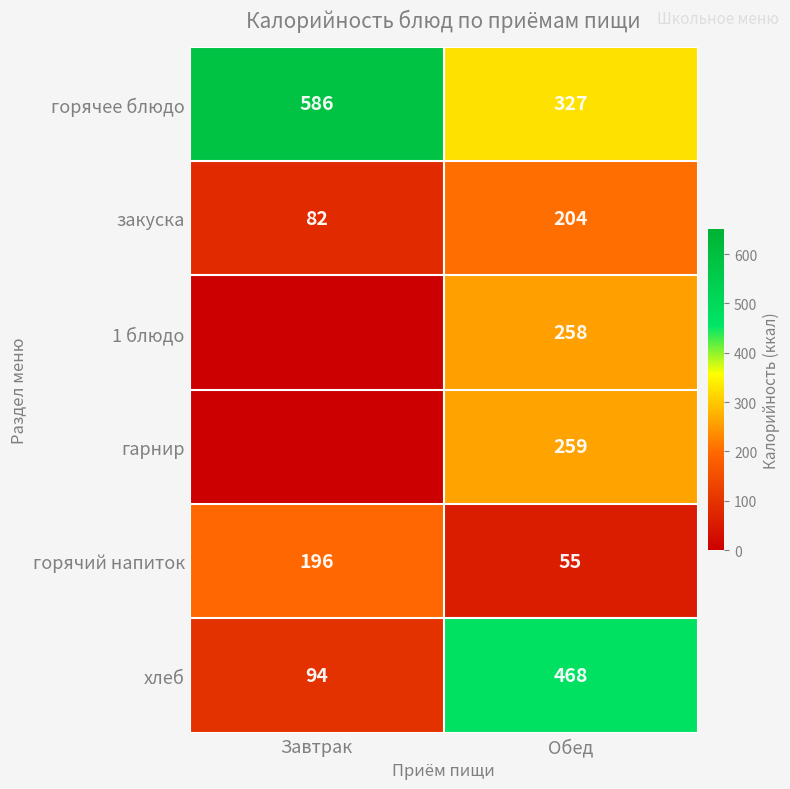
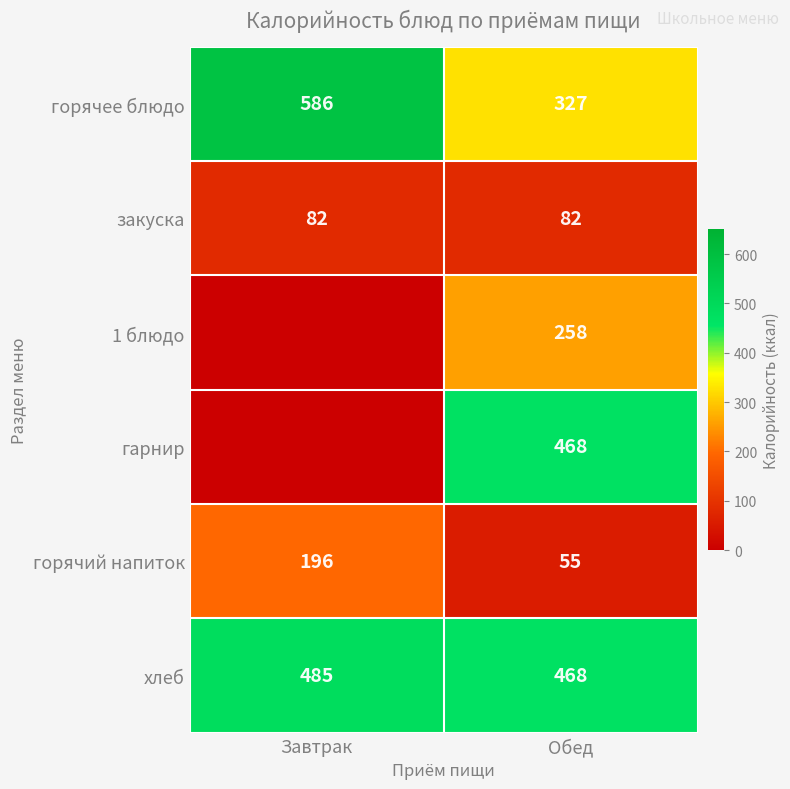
закуска, Обед: 204 -> 82
гарнир, Обед: 259 -> 468
хлеб, Завтрак: 94 -> 485
